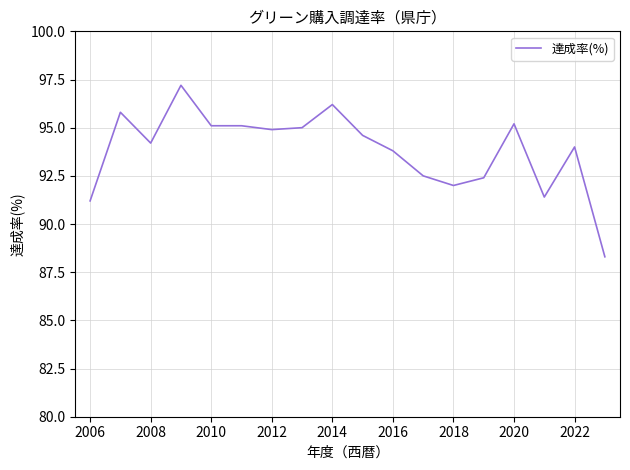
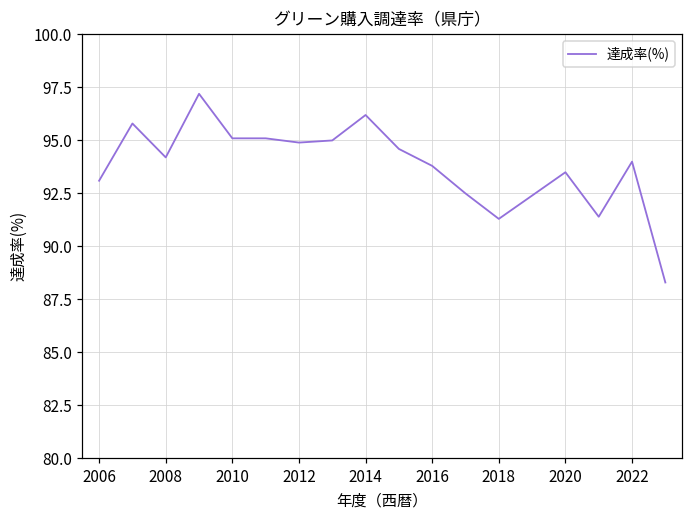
2006: 91.2 -> 93.1
2018: 92.0 -> 91.3
2020: 95.2 -> 93.5
